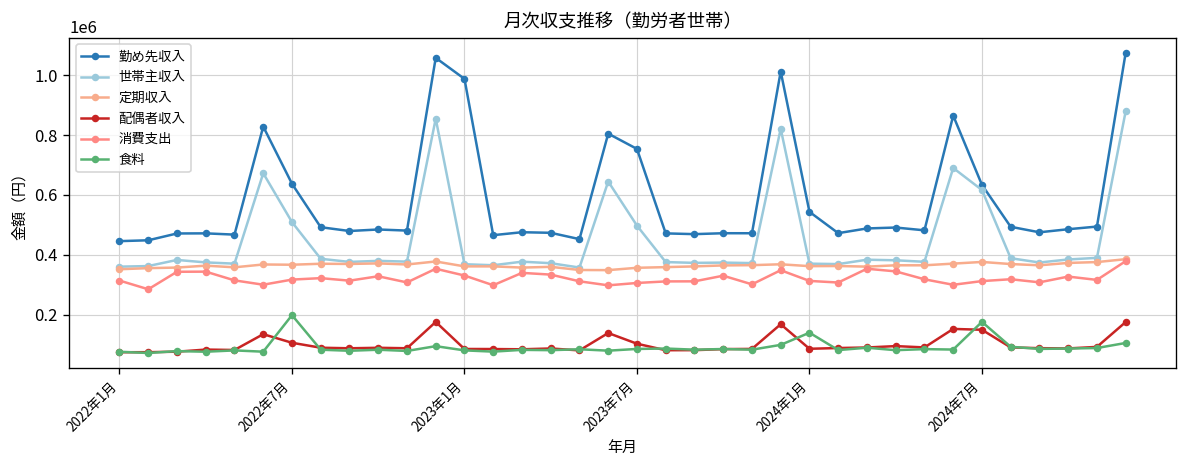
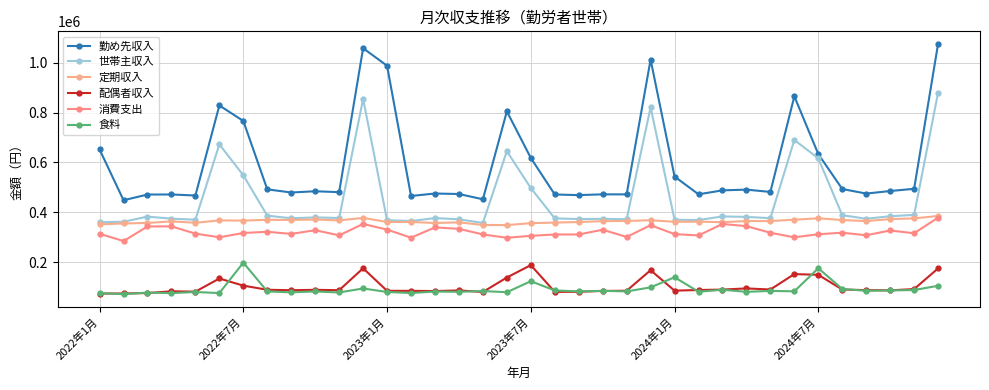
勤め先収入, 2022年1月: 450000 -> 650000
勤め先収入, 2022年7月: 640000 -> 770000
世帯主収入, 2022年7月: 510000 -> 550000
勤め先収入, 2023年7月: 750000 -> 620000
配偶者収入, 2023年7月: 100000 -> 190000
食料, 2023年7月: 90000 -> 120000
